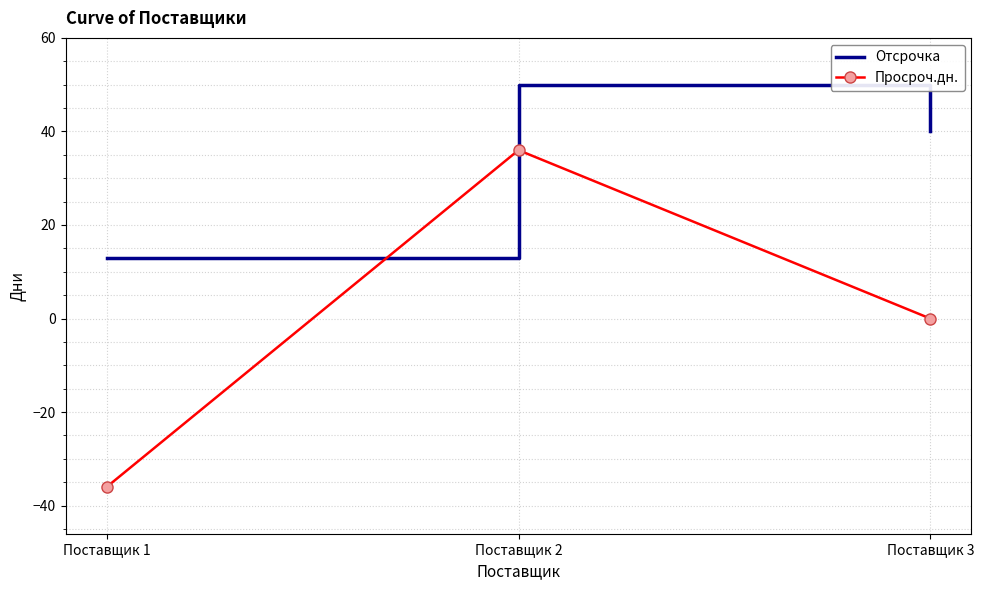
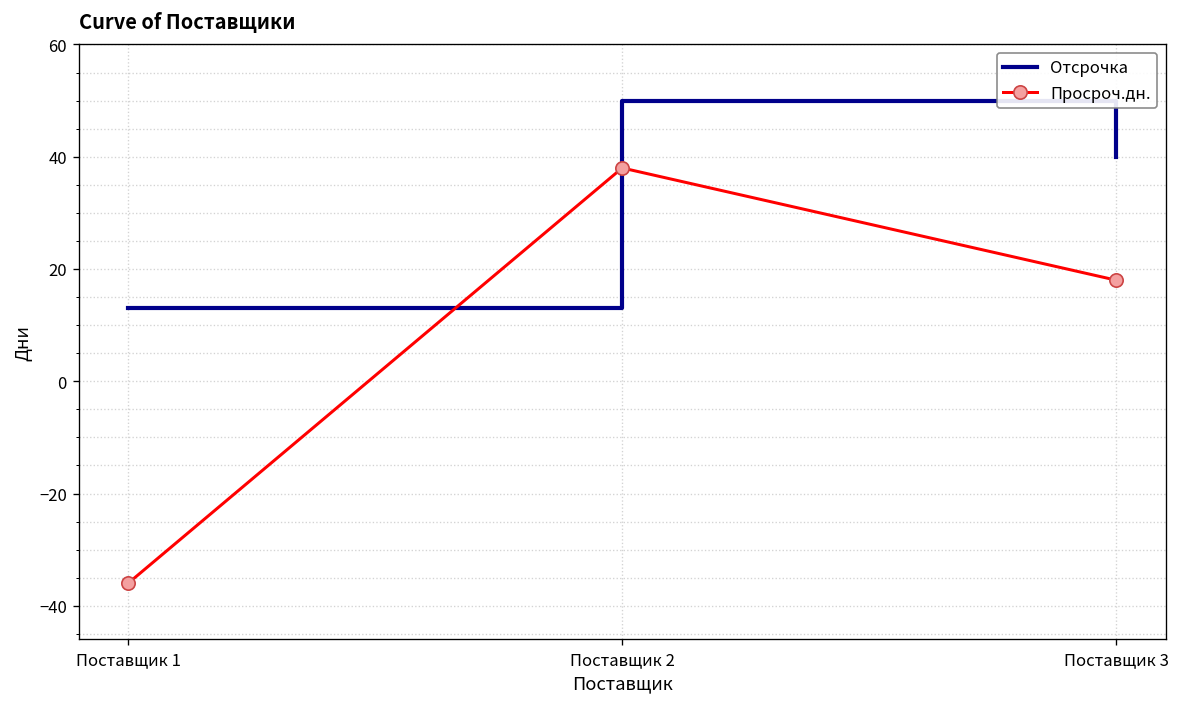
Просроч.дн., Поставщик 2: 36 -> 38
Просроч.дн., Поставщик 3: 0 -> 18
